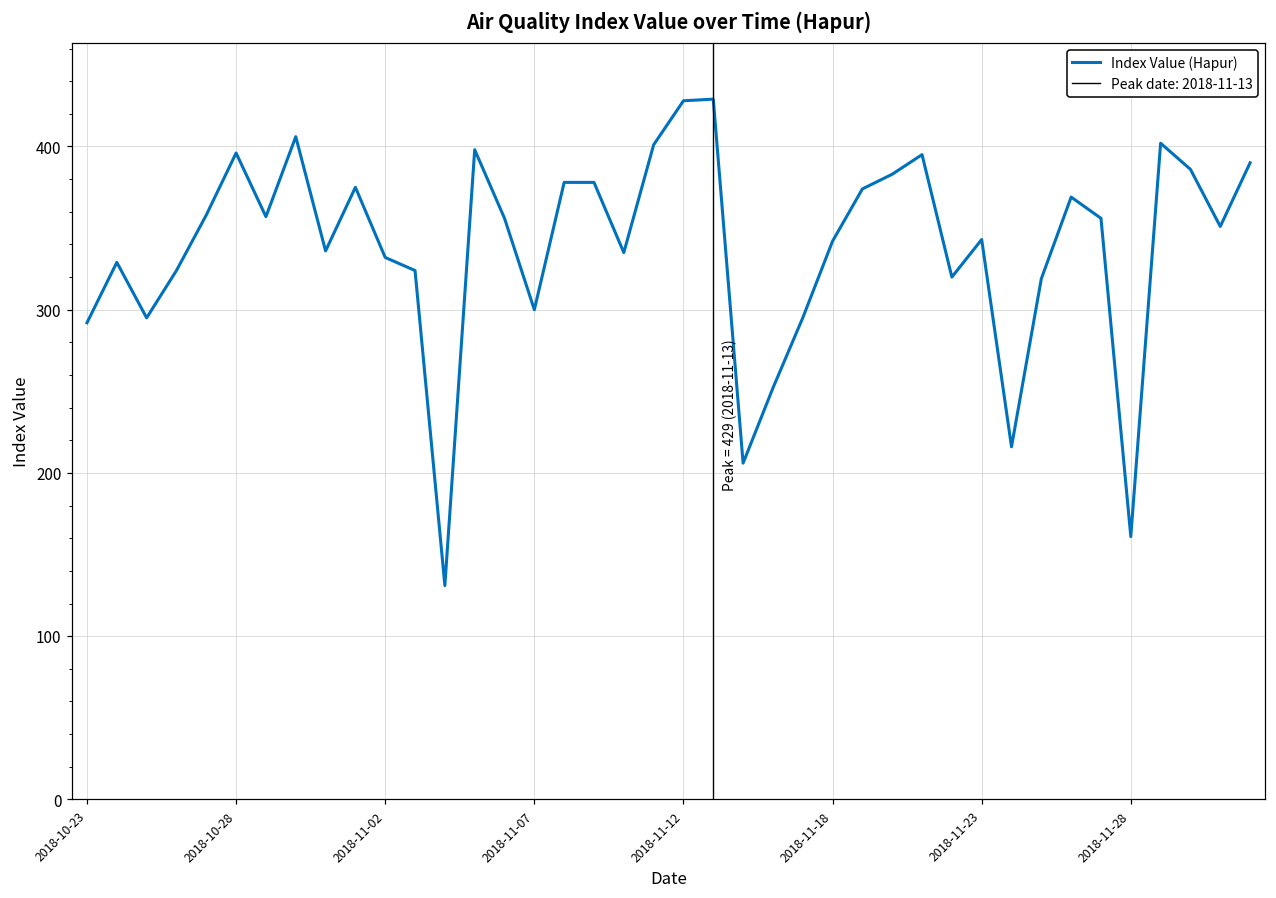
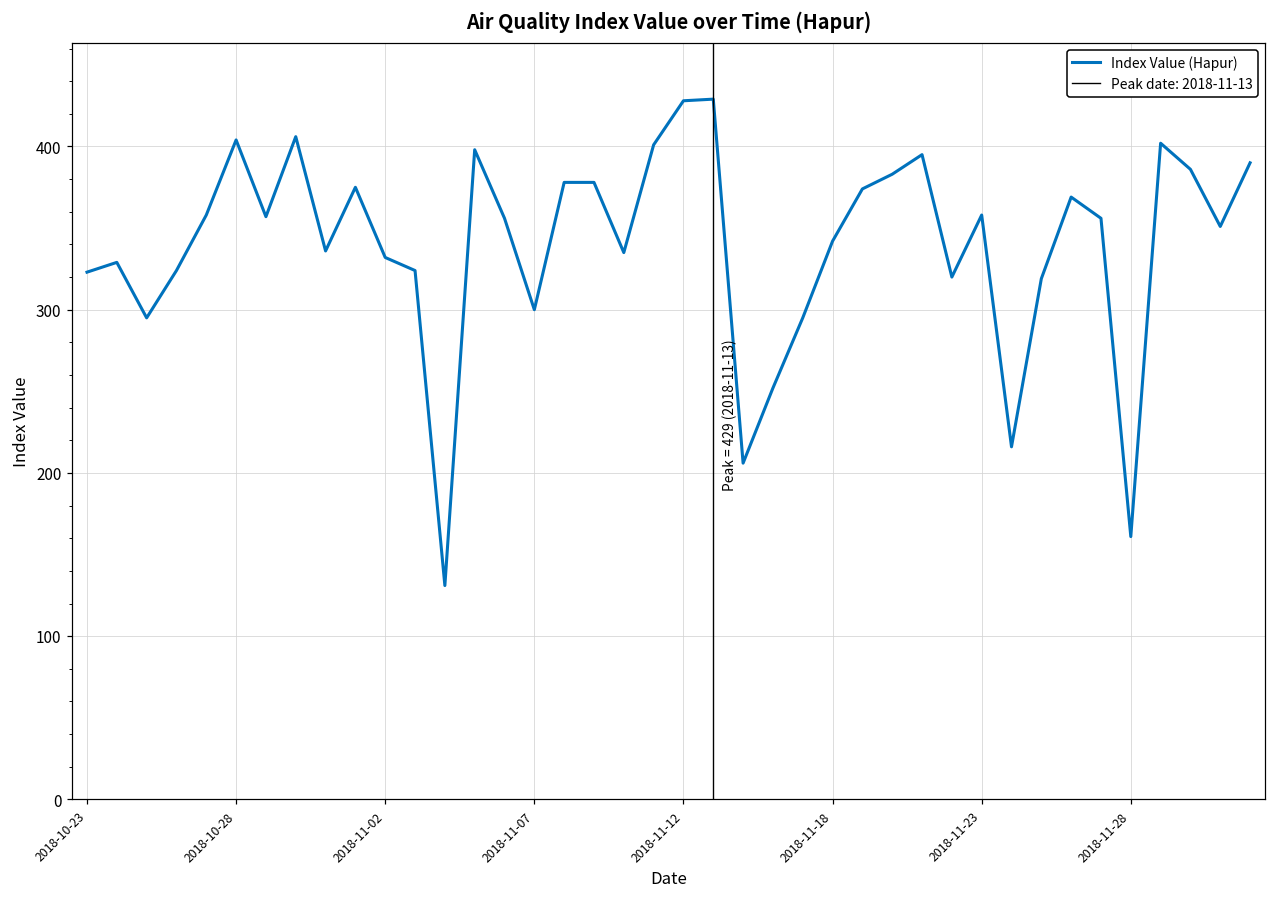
2018-10-23: 292 -> 323
2018-10-28: 396 -> 404
2018-11-23: 343 -> 358
